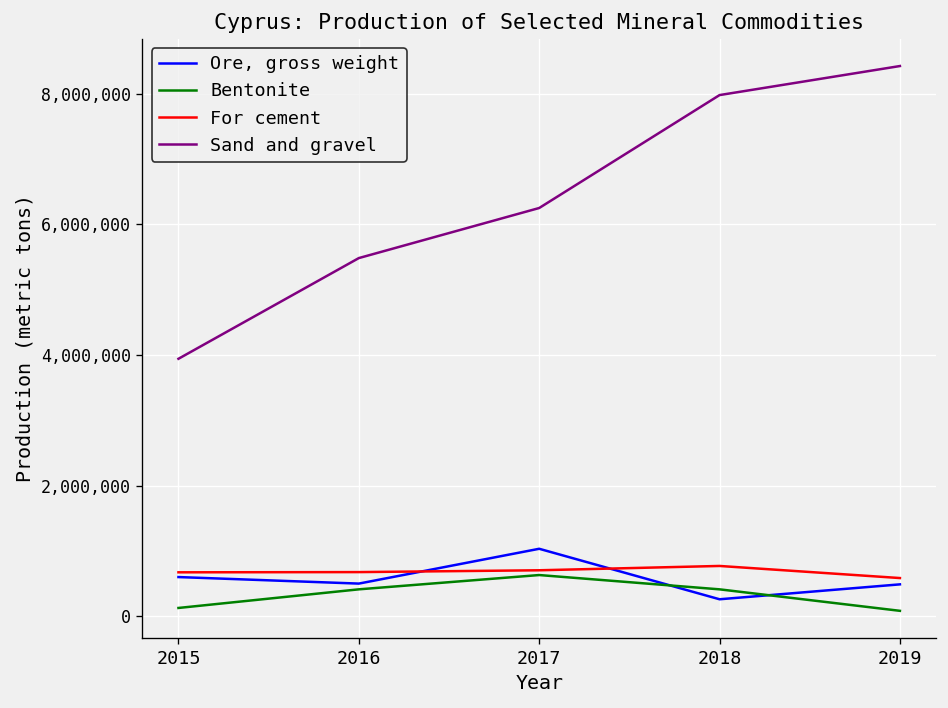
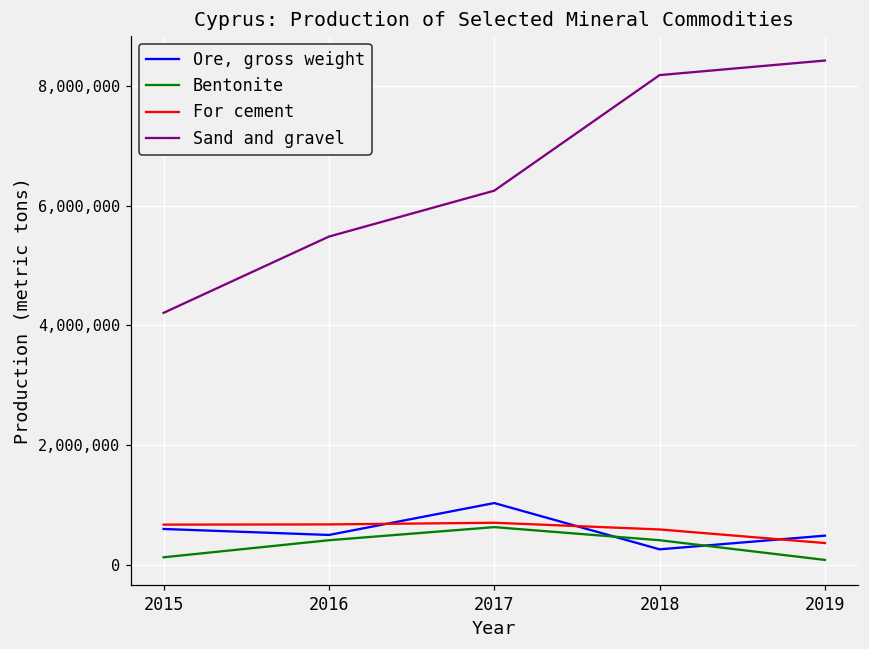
Sand and gravel, 2015: 3,900,000 -> 4,200,000
For cement, 2018: 800,000 -> 600,000
Sand and gravel, 2018: 8,000,000 -> 8,200,000
For cement, 2019: 600,000 -> 400,000
